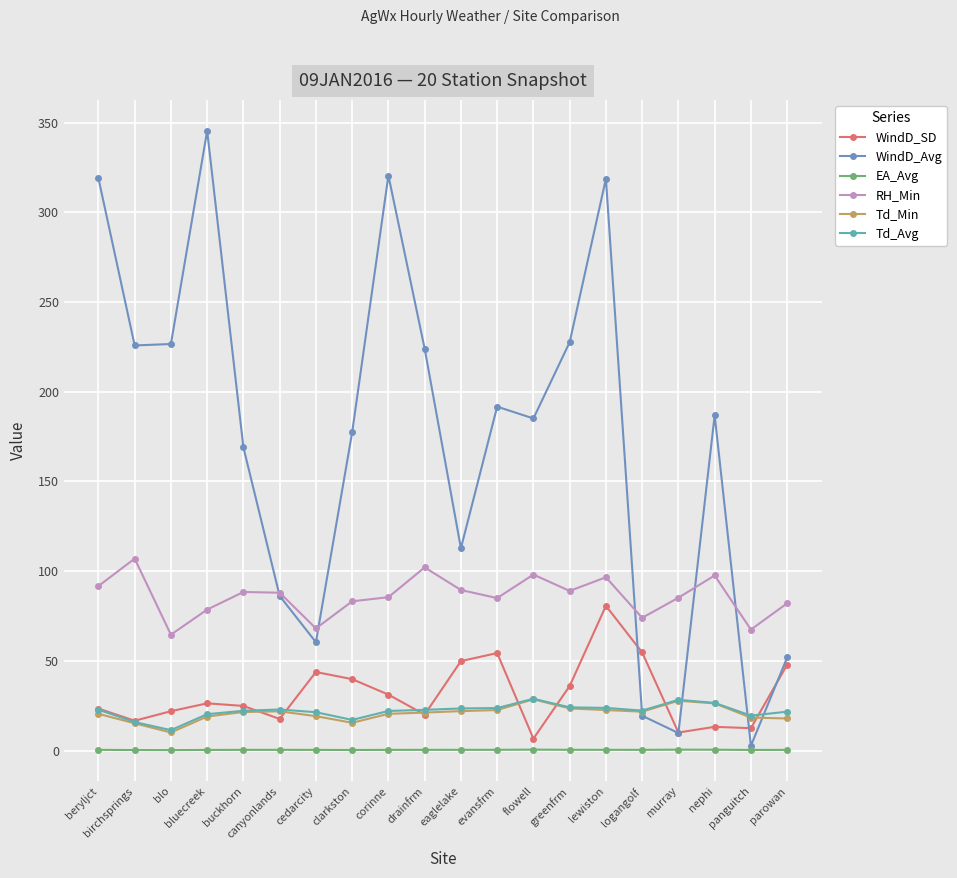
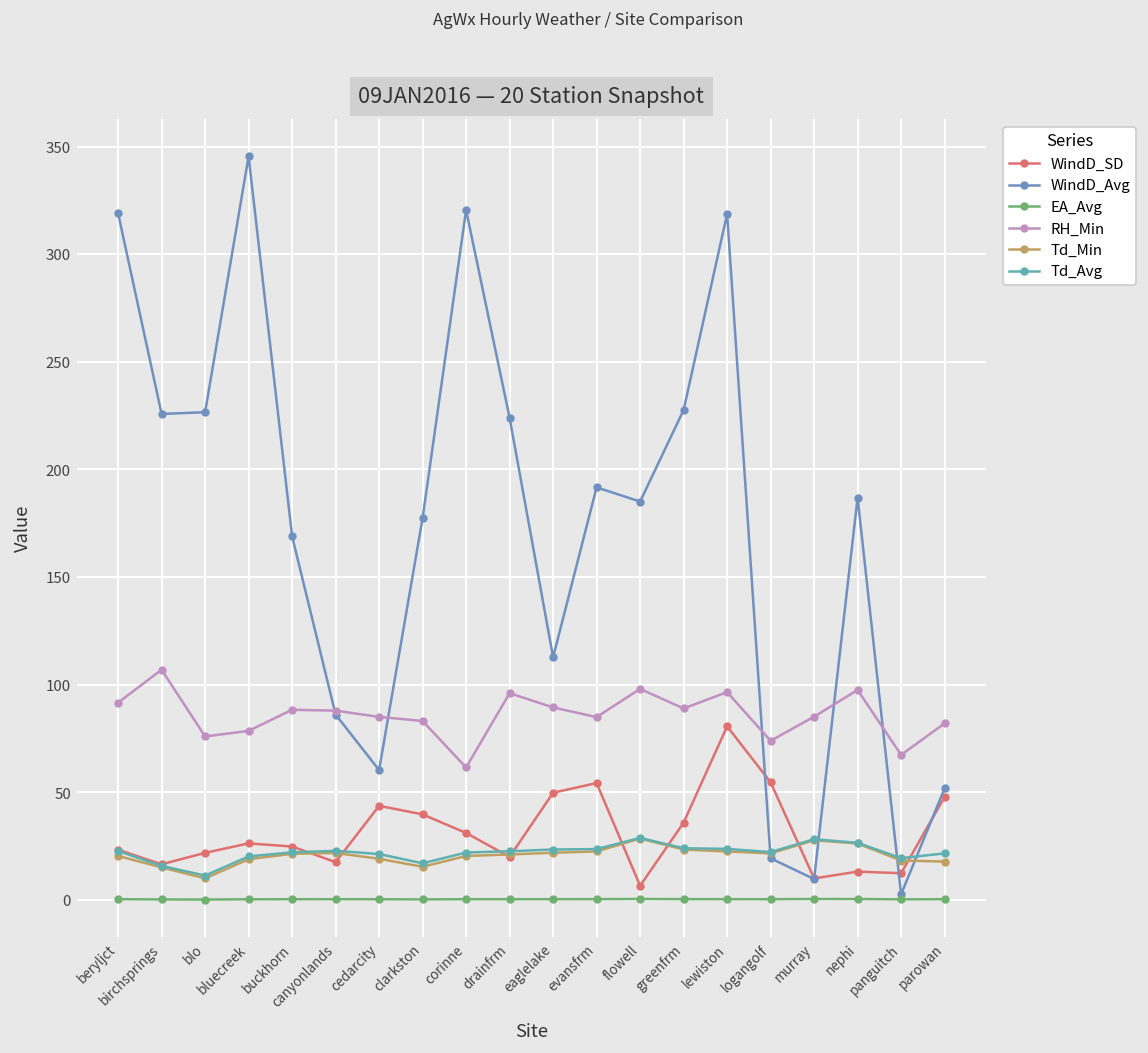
RH_Min, blo: 65 -> 76
RH_Min, cedarcity: 68 -> 85
RH_Min, corinne: 86 -> 62
RH_Min, drainfrm: 102 -> 96
